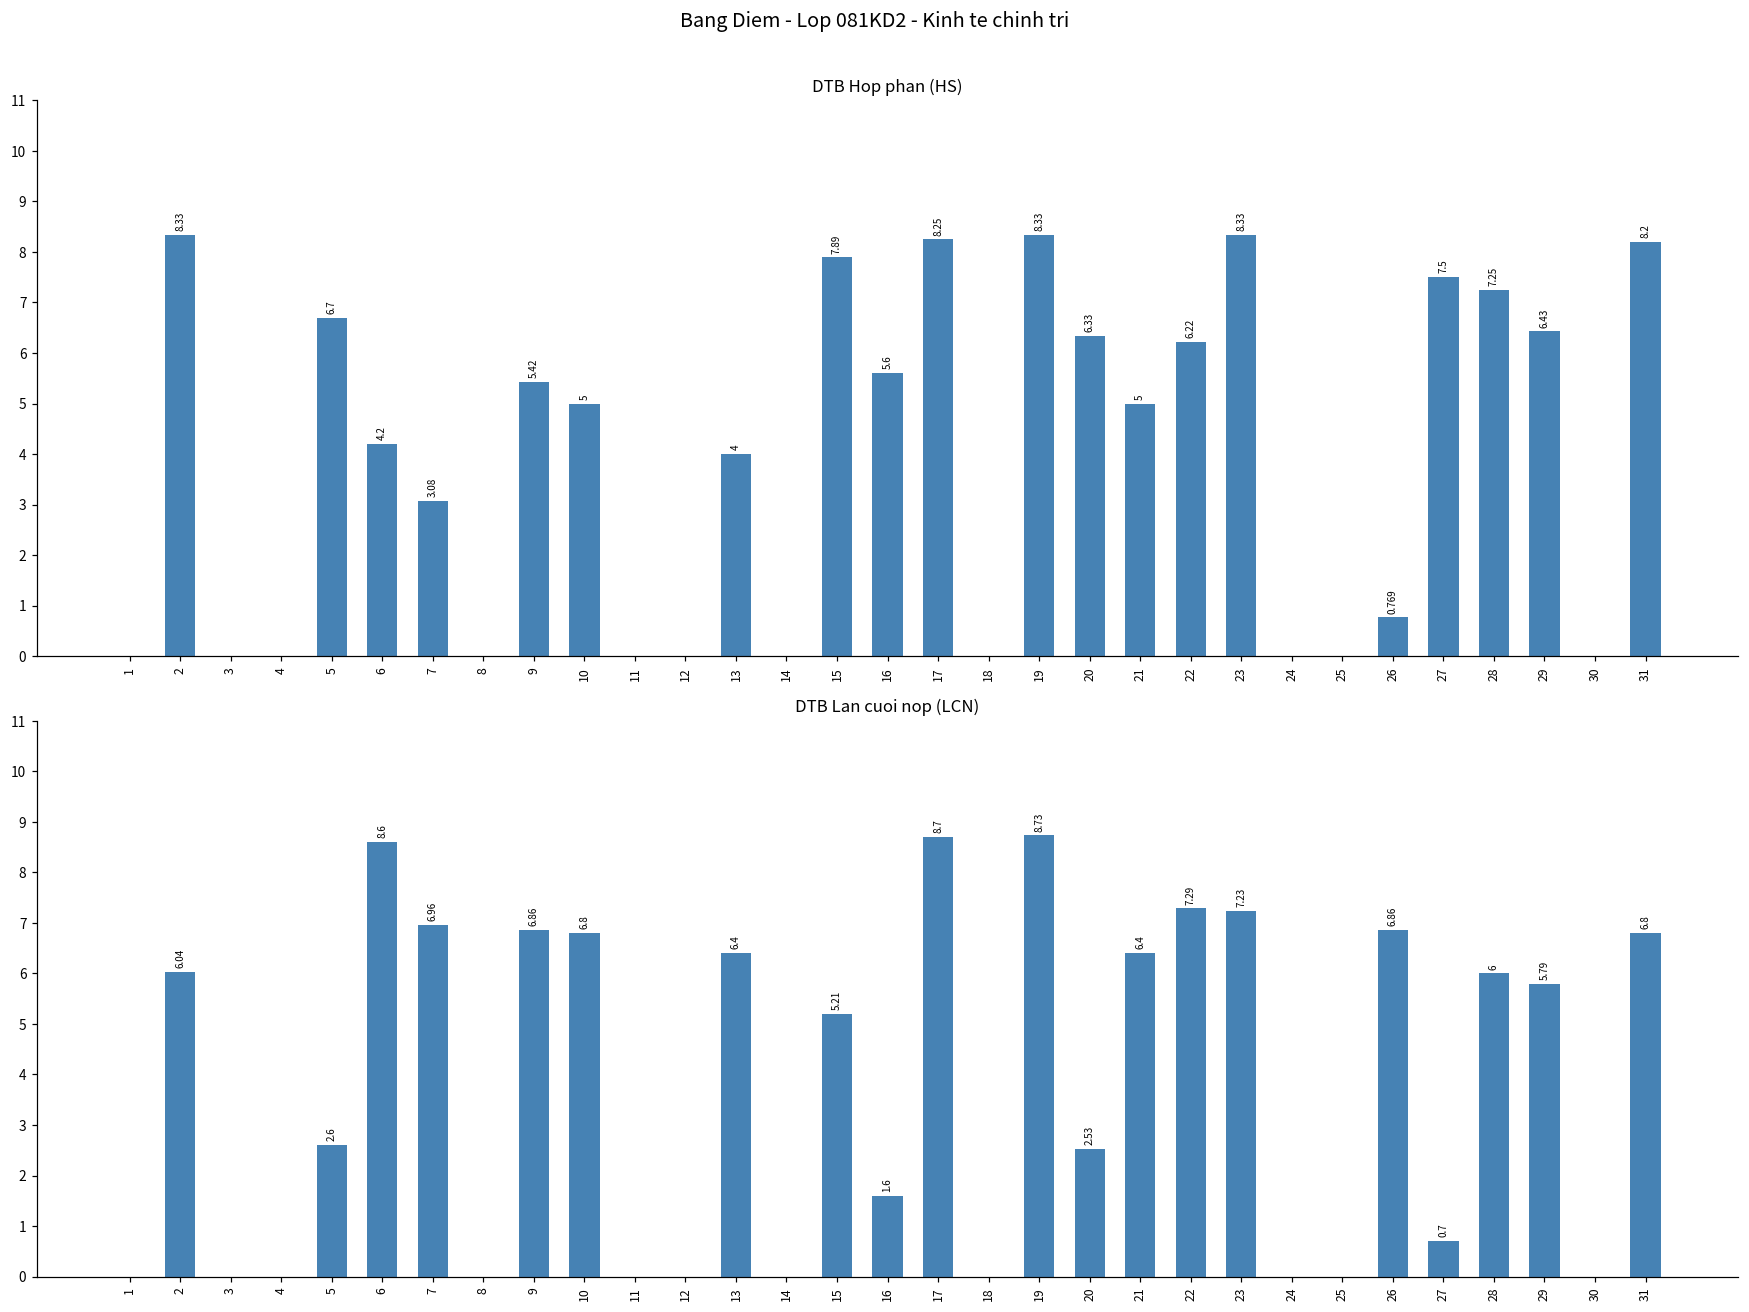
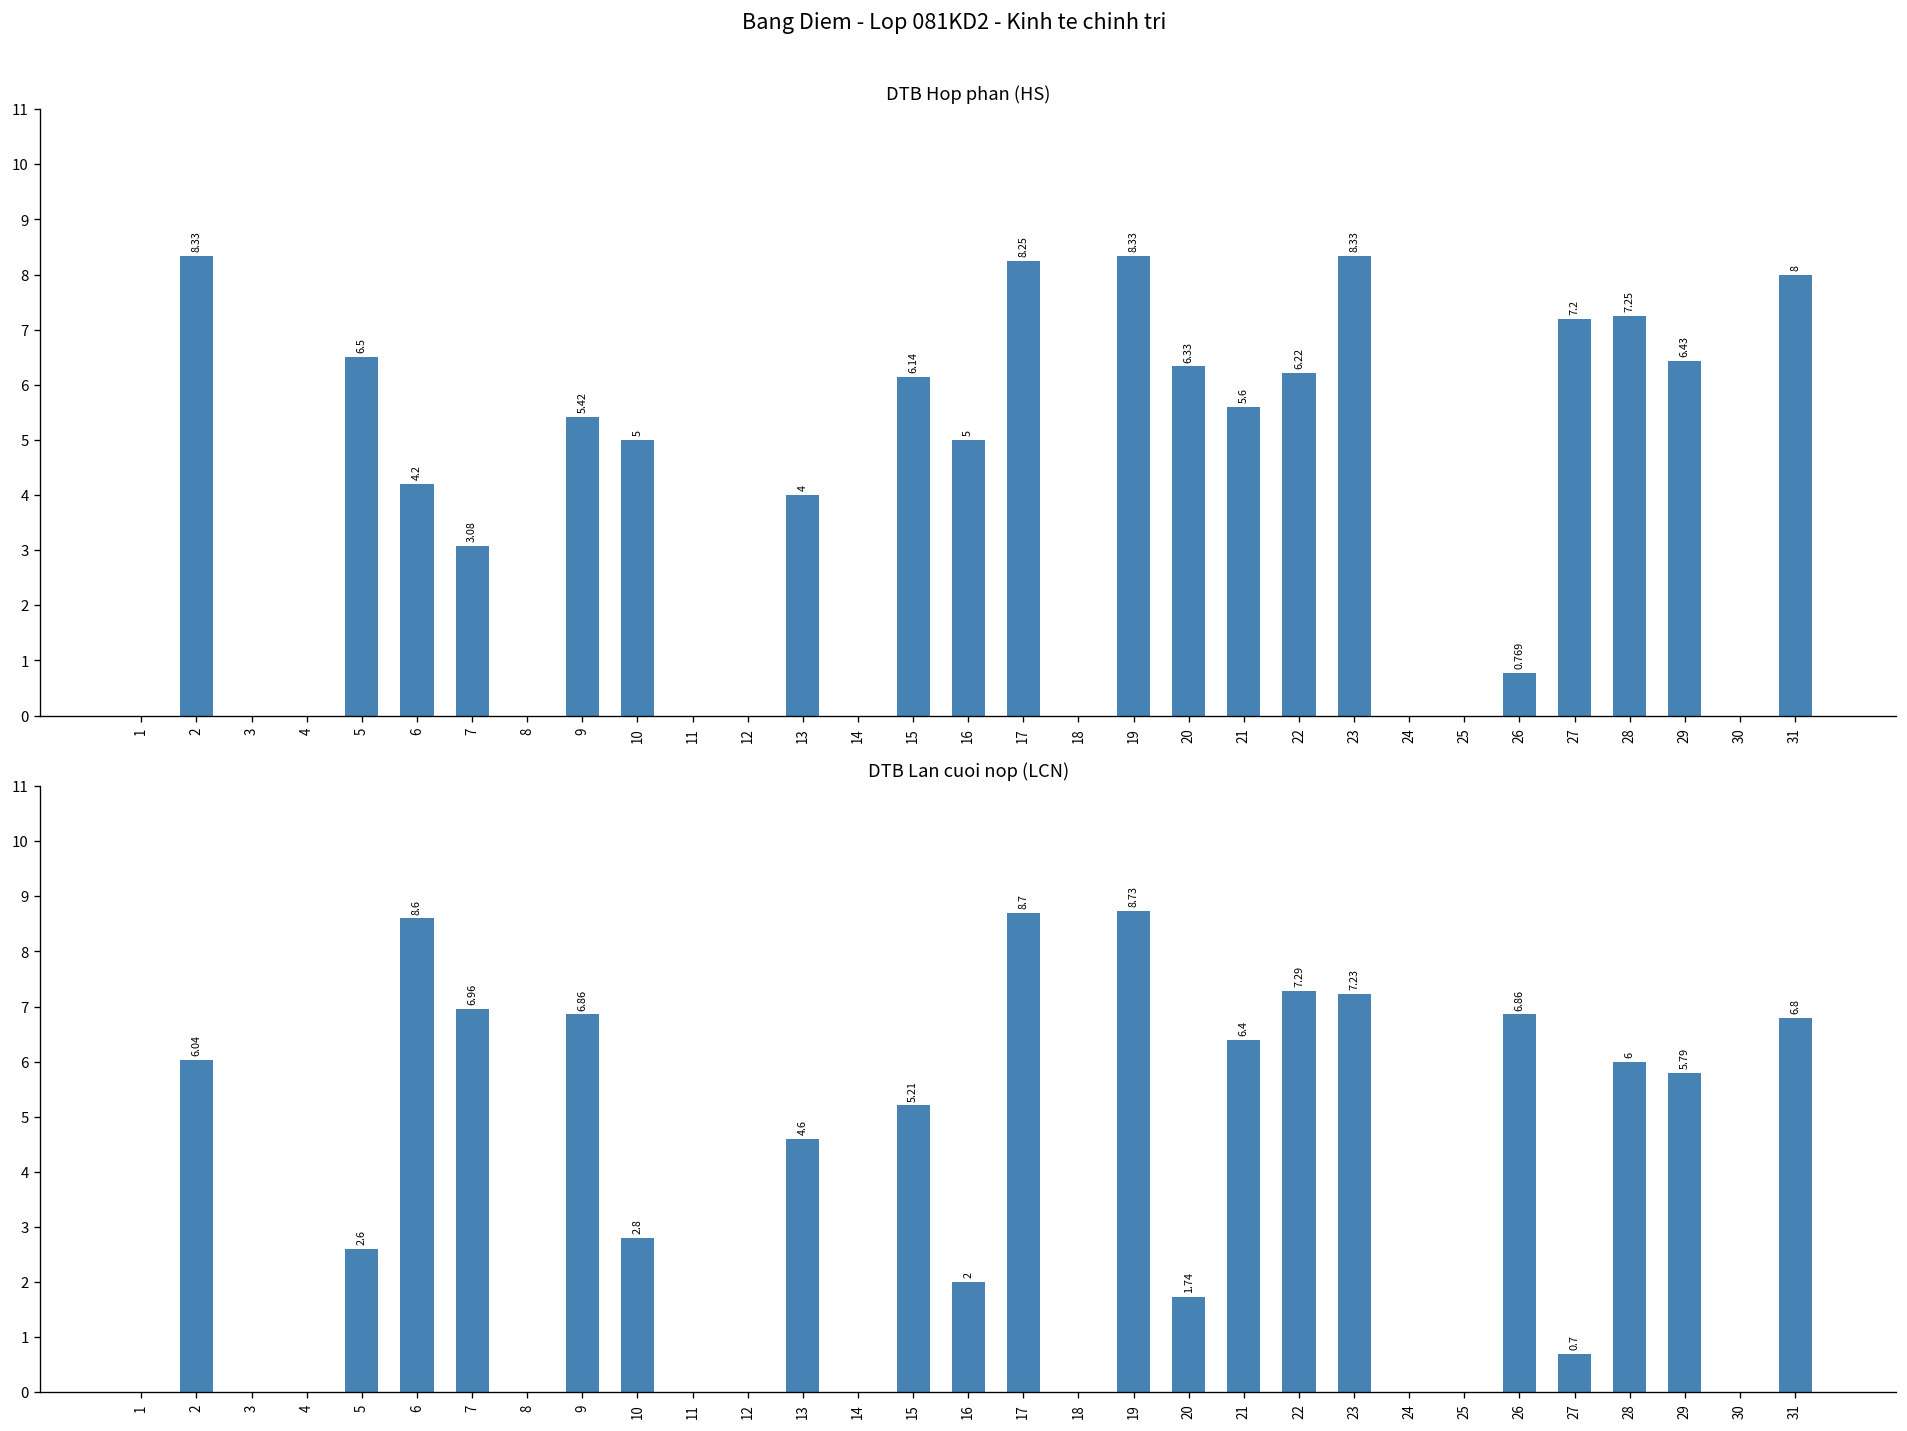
DTB Hop phan (HS), 5: 6.7 -> 6.5
DTB Hop phan (HS), 15: 7.89 -> 6.14
DTB Hop phan (HS), 16: 5.6 -> 5
DTB Hop phan (HS), 21: 5 -> 5.6
DTB Hop phan (HS), 27: 7.5 -> 7.2
DTB Hop phan (HS), 31: 8.2 -> 8
DTB Lan cuoi nop (LCN), 10: 6.8 -> 2.8
DTB Lan cuoi nop (LCN), 13: 6.4 -> 4.6
DTB Lan cuoi nop (LCN), 16: 1.6 -> 2
DTB Lan cuoi nop (LCN), 20: 2.53 -> 1.74
